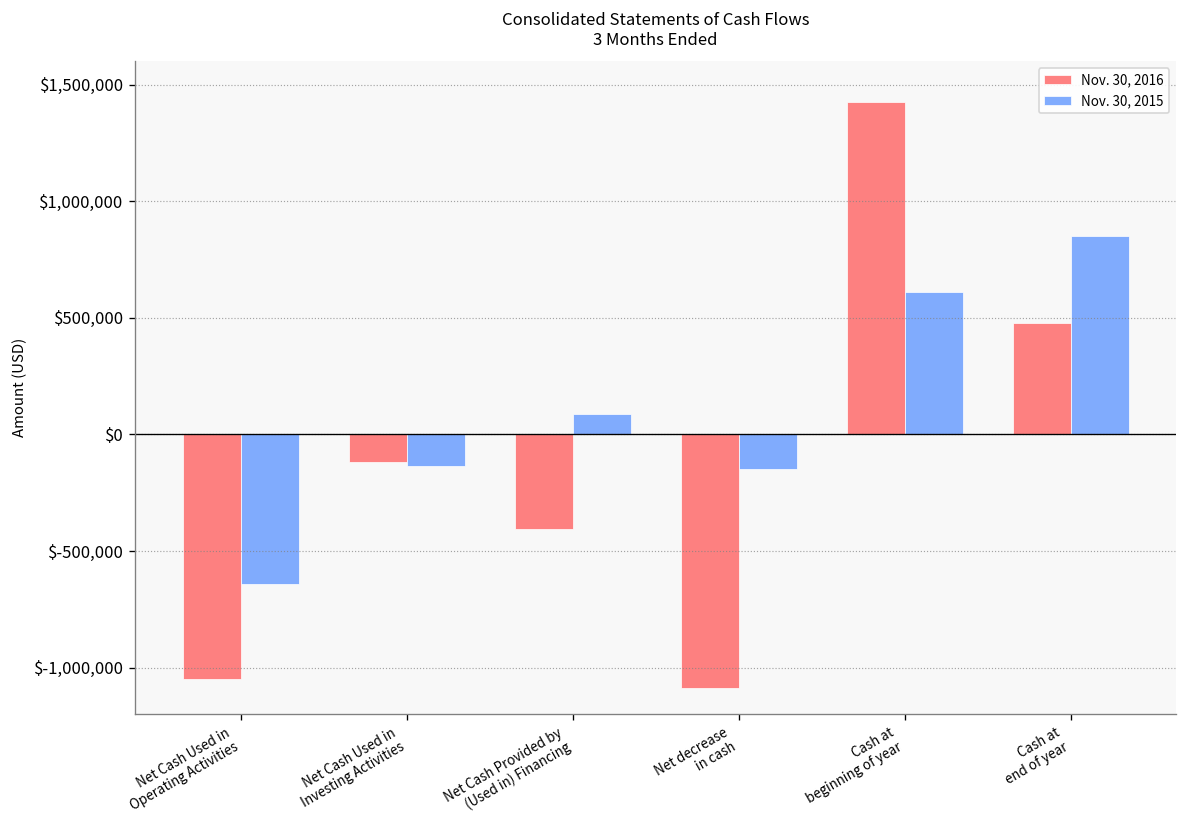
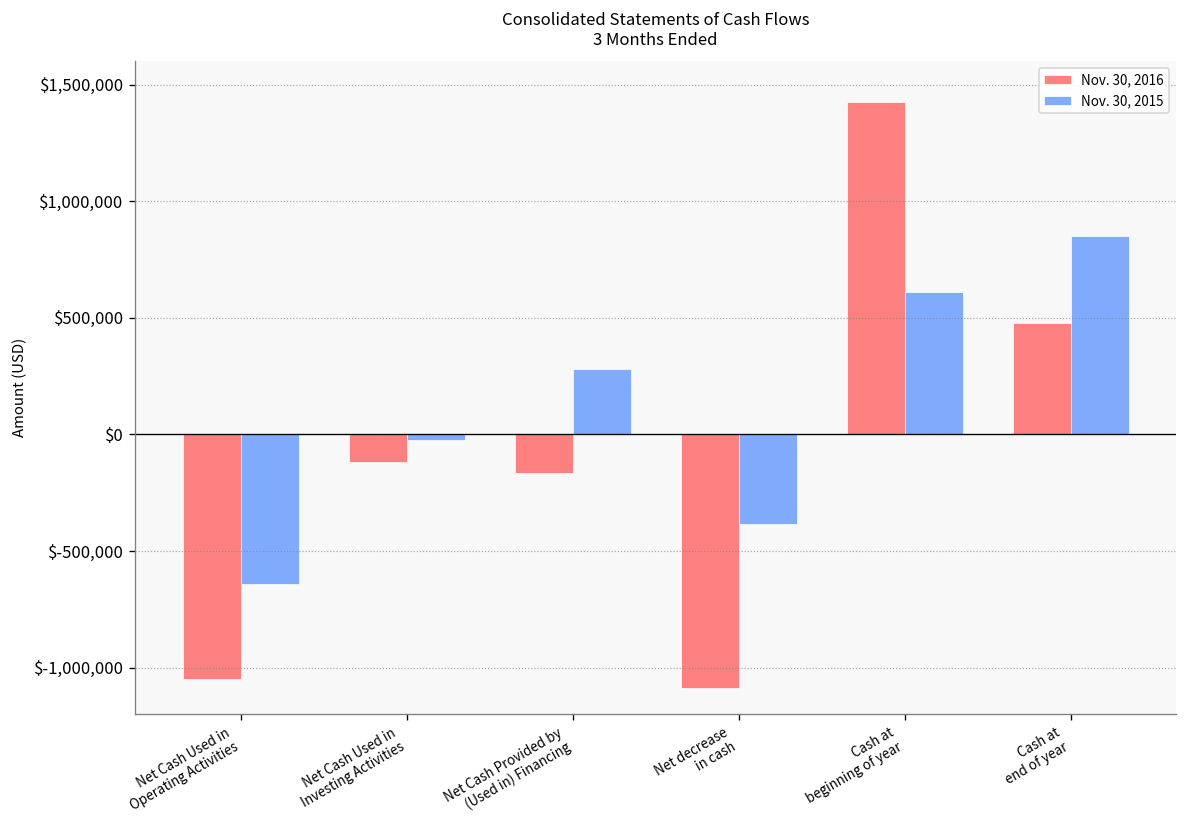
Nov. 30, 2015, Net Cash Used in Investing Activities: $-140,000 -> $-20,000
Nov. 30, 2016, Net Cash Provided by (Used in) Financing: $-410,000 -> $-160,000
Nov. 30, 2015, Net Cash Provided by (Used in) Financing: $90,000 -> $280,000
Nov. 30, 2015, Net decrease in cash: $-150,000 -> $-390,000
